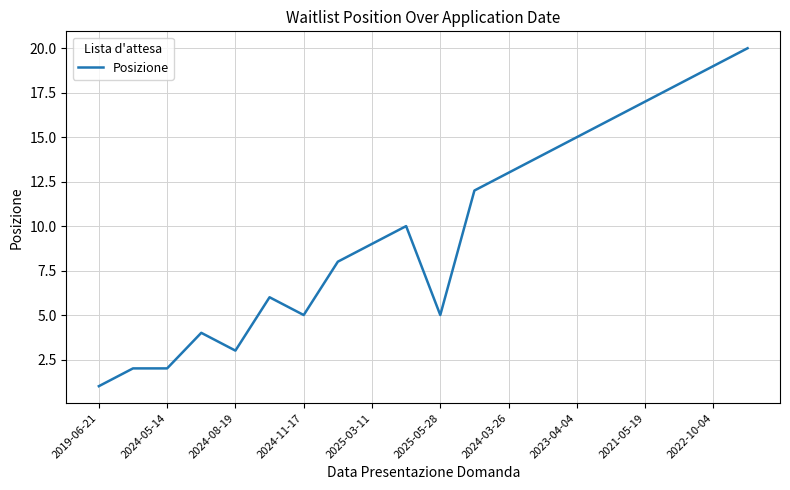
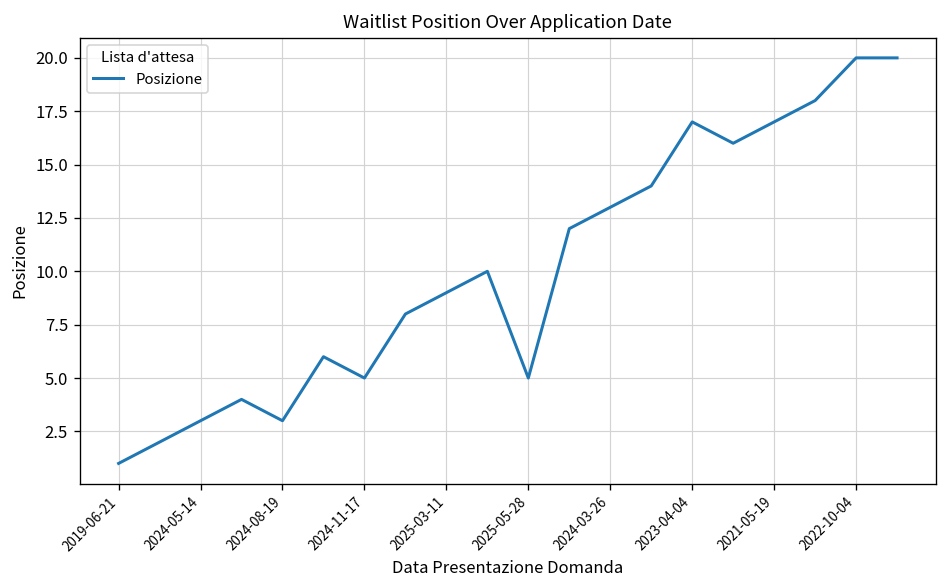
2024-05-14: 2 -> 3
2023-04-04: 15 -> 17
2022-10-04: 19 -> 20
